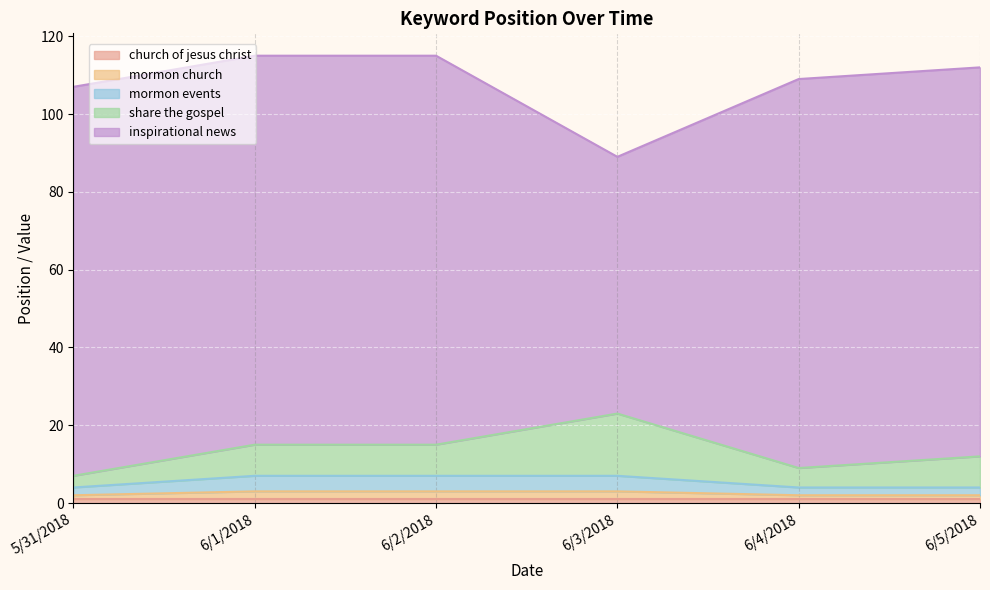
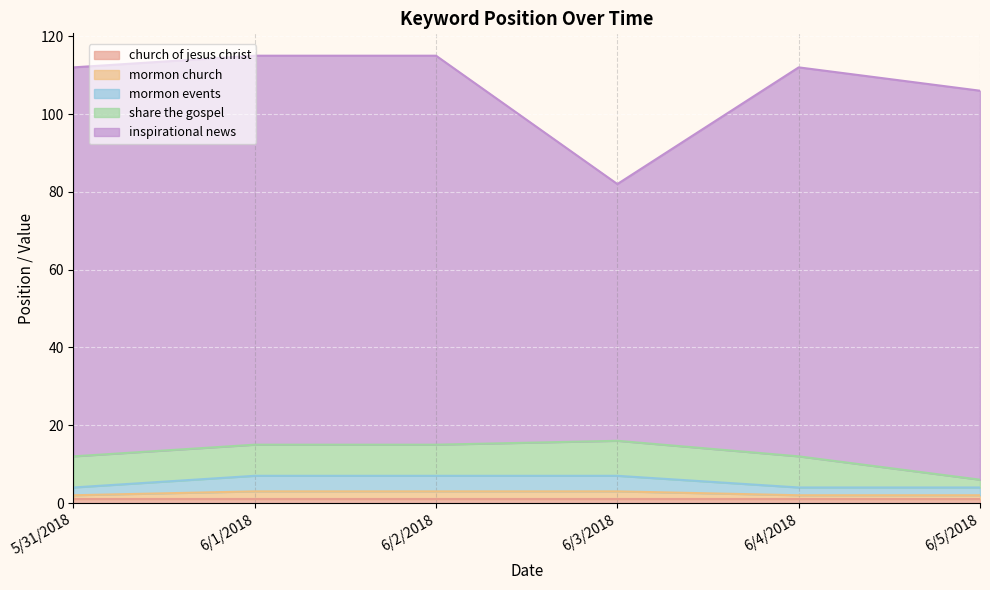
share the gospel, 5/31/2018: 3 -> 8
share the gospel, 6/3/2018: 16 -> 9
share the gospel, 6/4/2018: 5 -> 8
share the gospel, 6/5/2018: 8 -> 2
